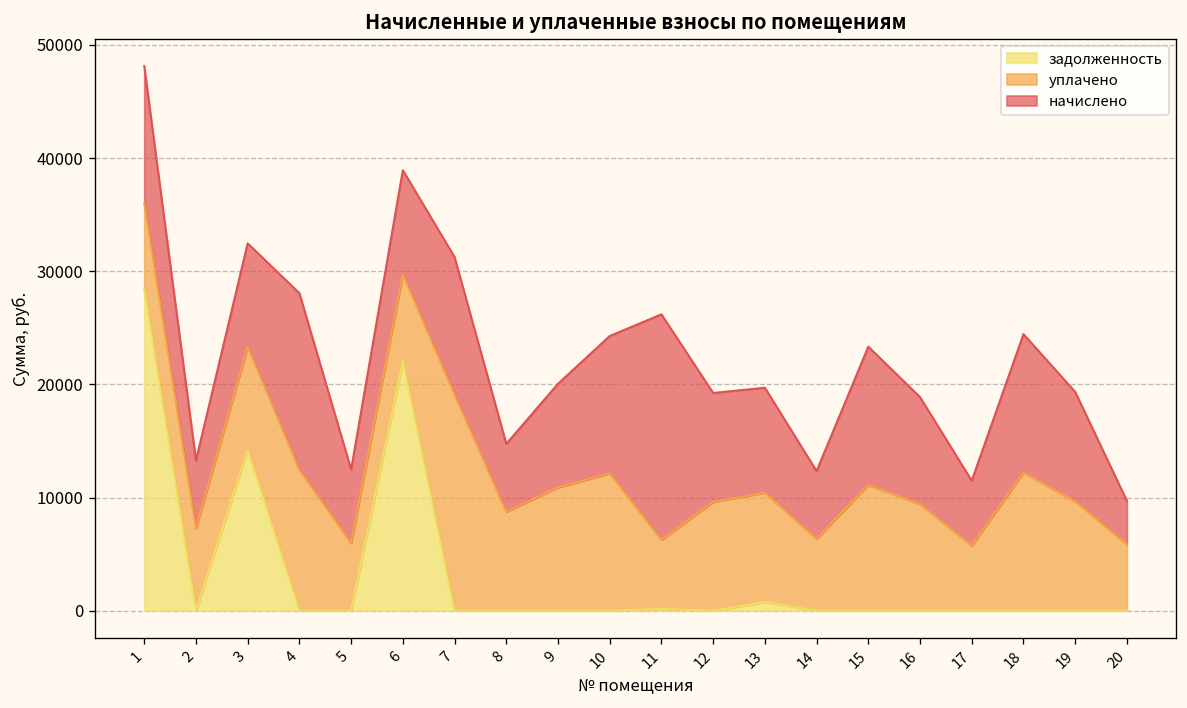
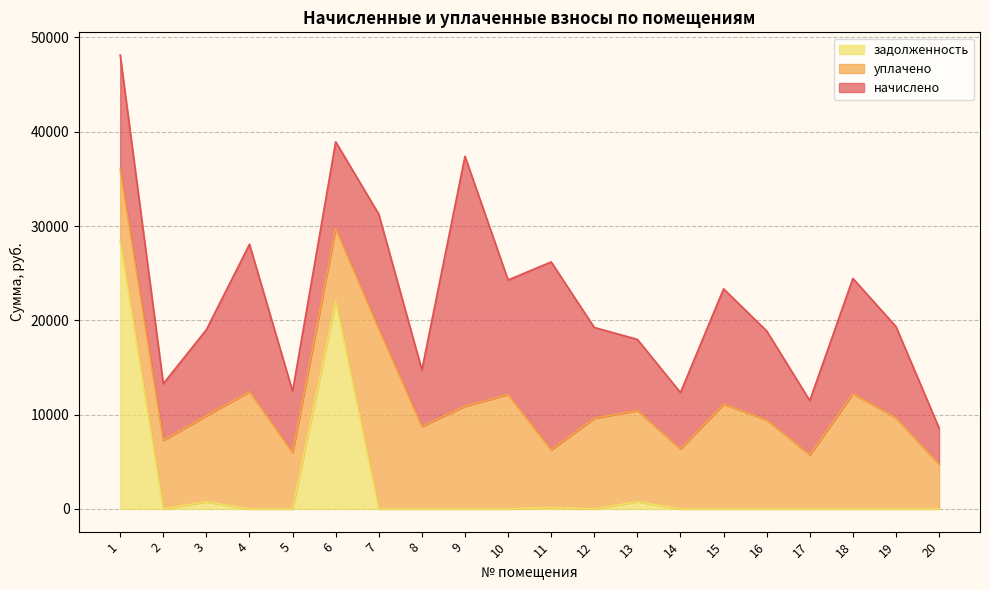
задолженность, 3: 14000 -> 1000
начислено, 9: 9000 -> 26000
начислено, 13: 9000 -> 8000
уплачено, 20: 6000 -> 5000
